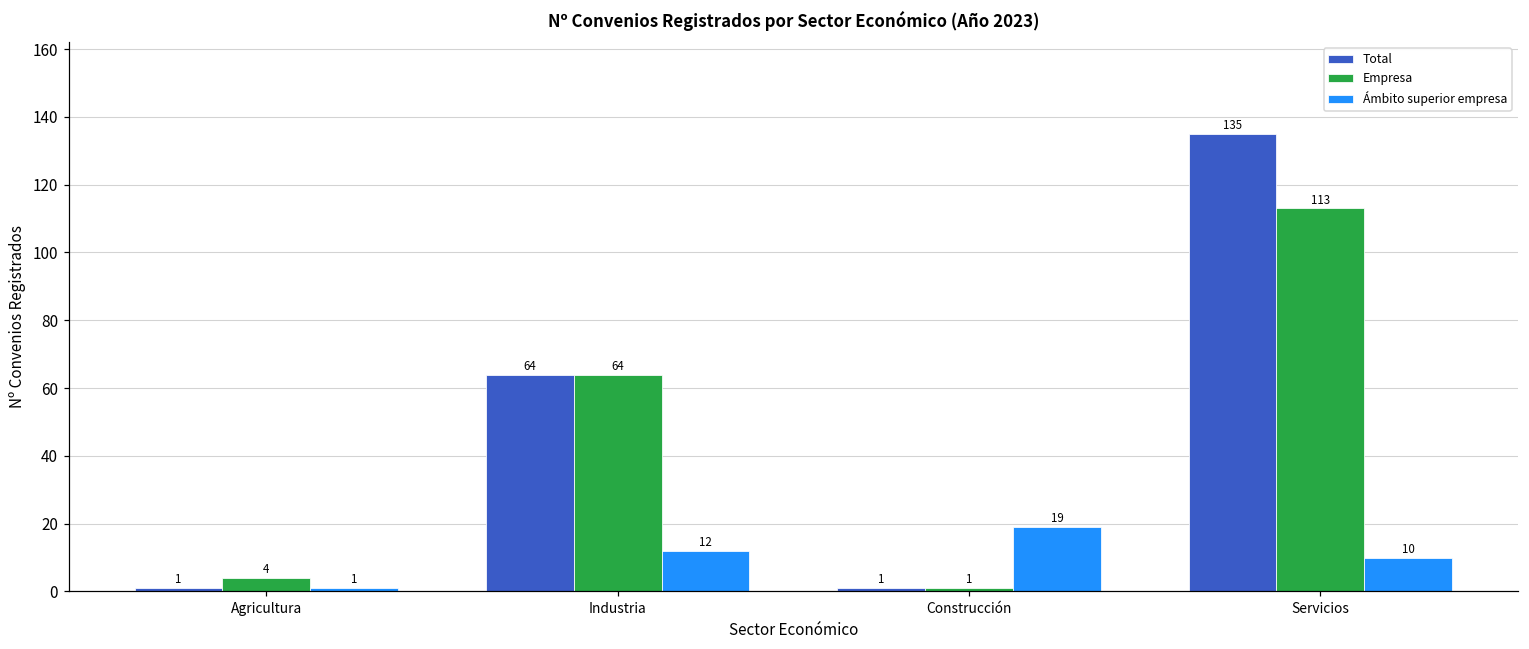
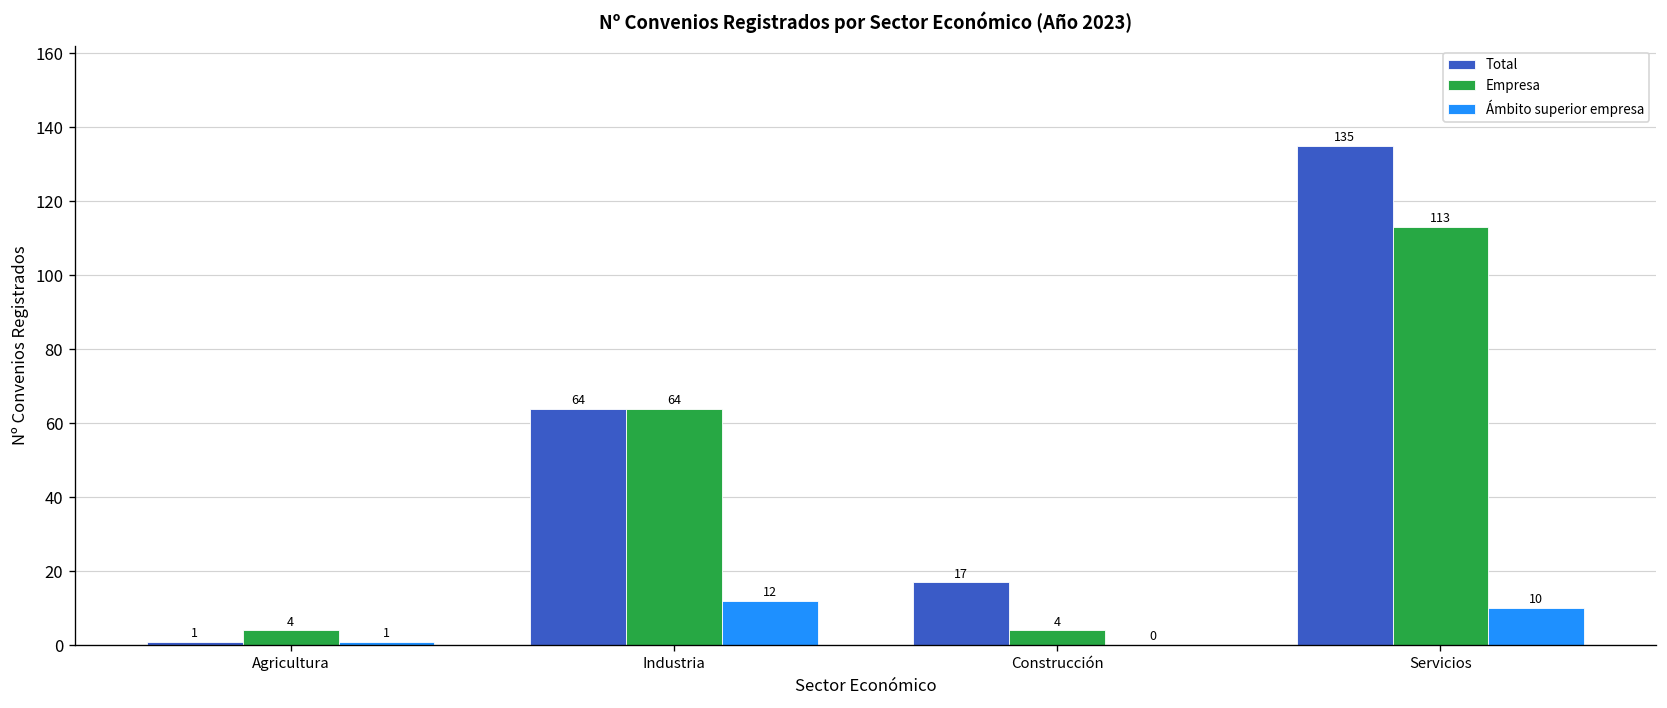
Total, Construcción: 1 -> 17
Empresa, Construcción: 1 -> 4
Ámbito superior empresa, Construcción: 19 -> 0
